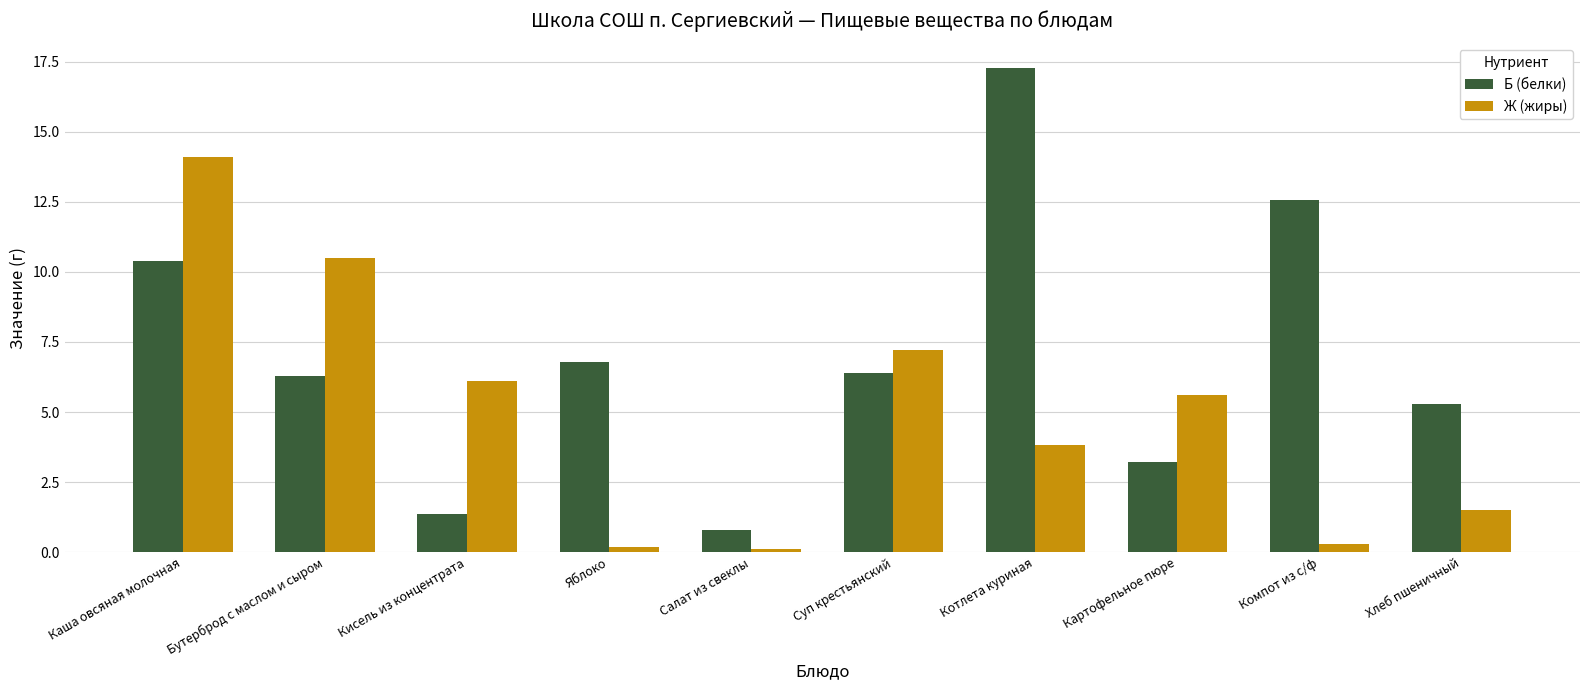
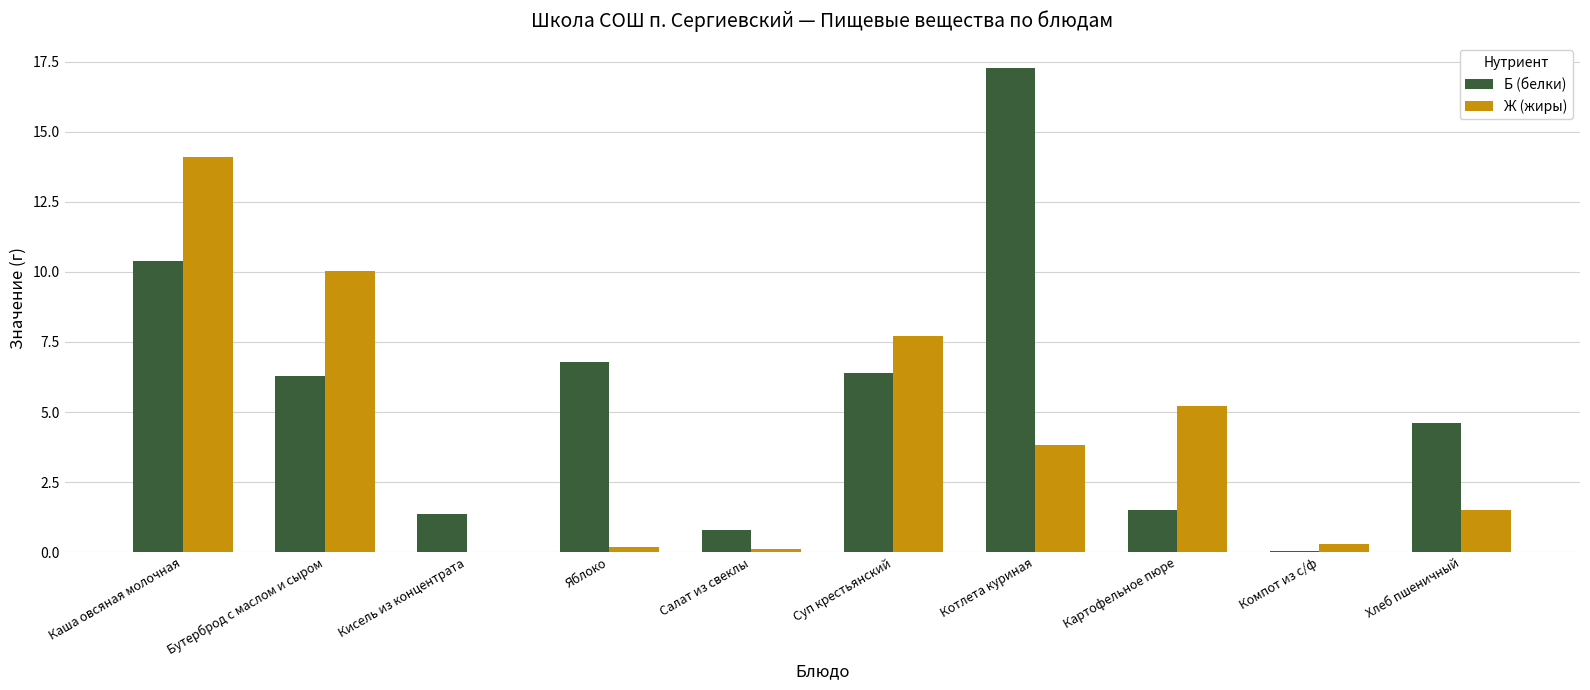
Ж (жиры), Бутерброд с маслом и сыром: 10.5 -> 10.0
Ж (жиры), Кисель из концентрата: 6.1 -> 0.0
Ж (жиры), Суп крестьянский: 7.2 -> 7.7
Б (белки), Картофельное пюре: 3.2 -> 1.5
Ж (жиры), Картофельное пюре: 5.6 -> 5.2
Б (белки), Компот из с/ф: 12.6 -> 0.0
Б (белки), Хлеб пшеничный: 5.3 -> 4.6
